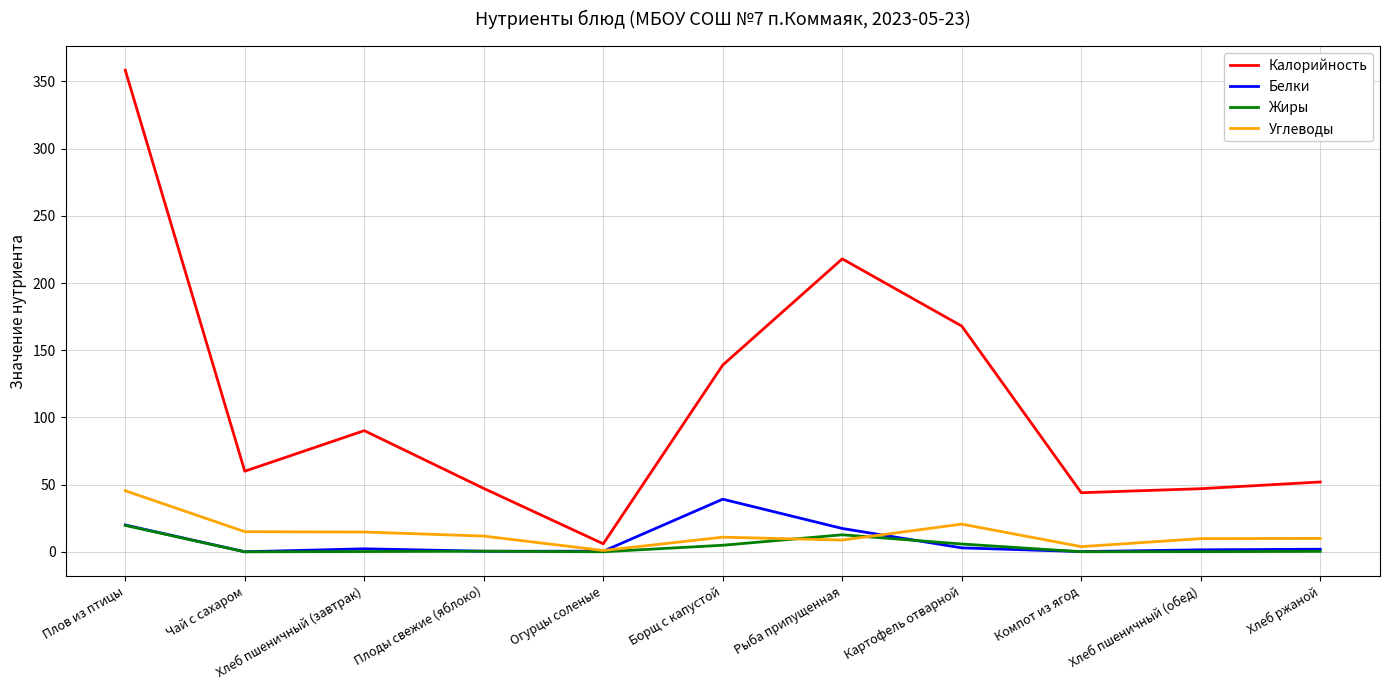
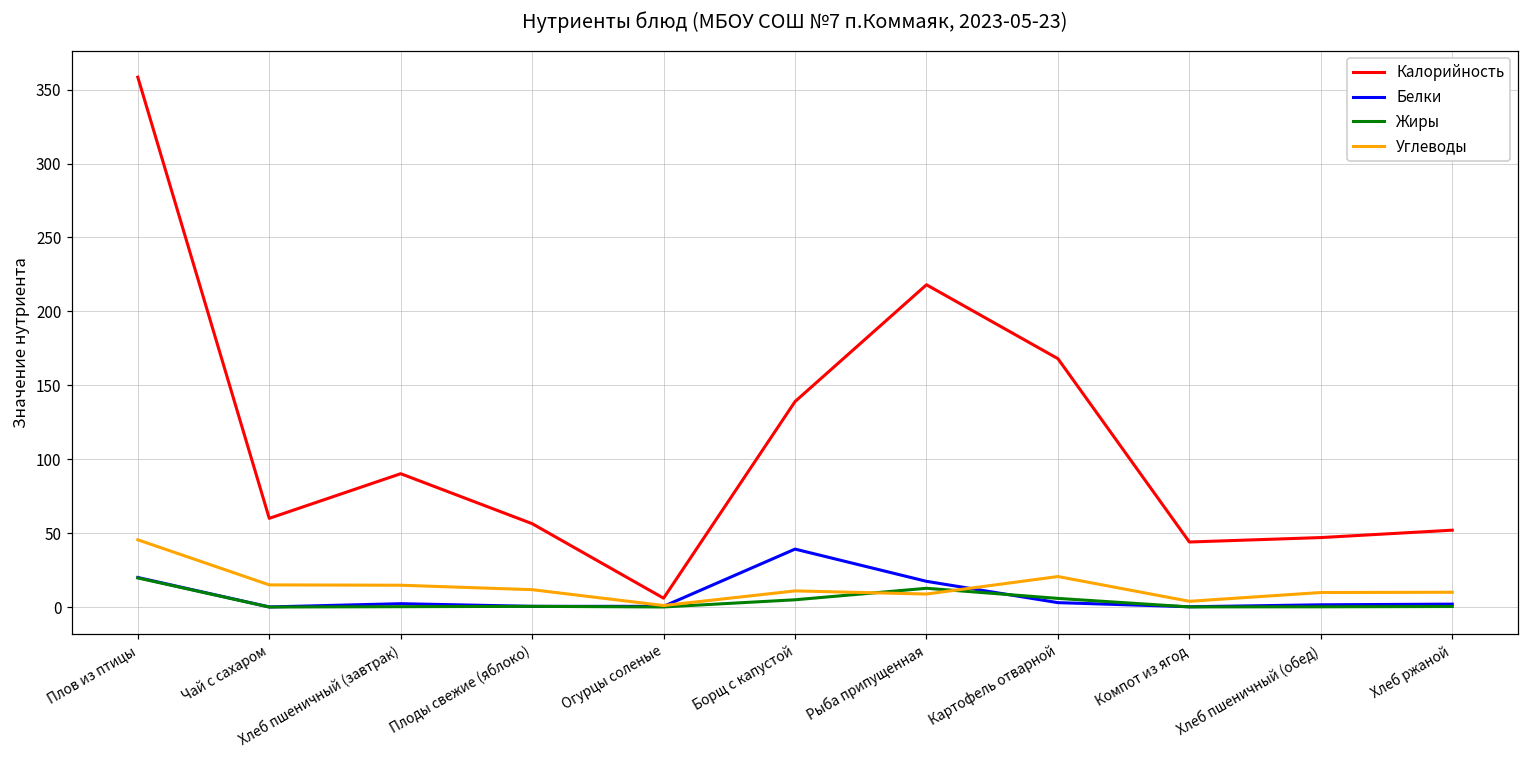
Калорийность, Плоды свежие (яблоко): 47 -> 56
